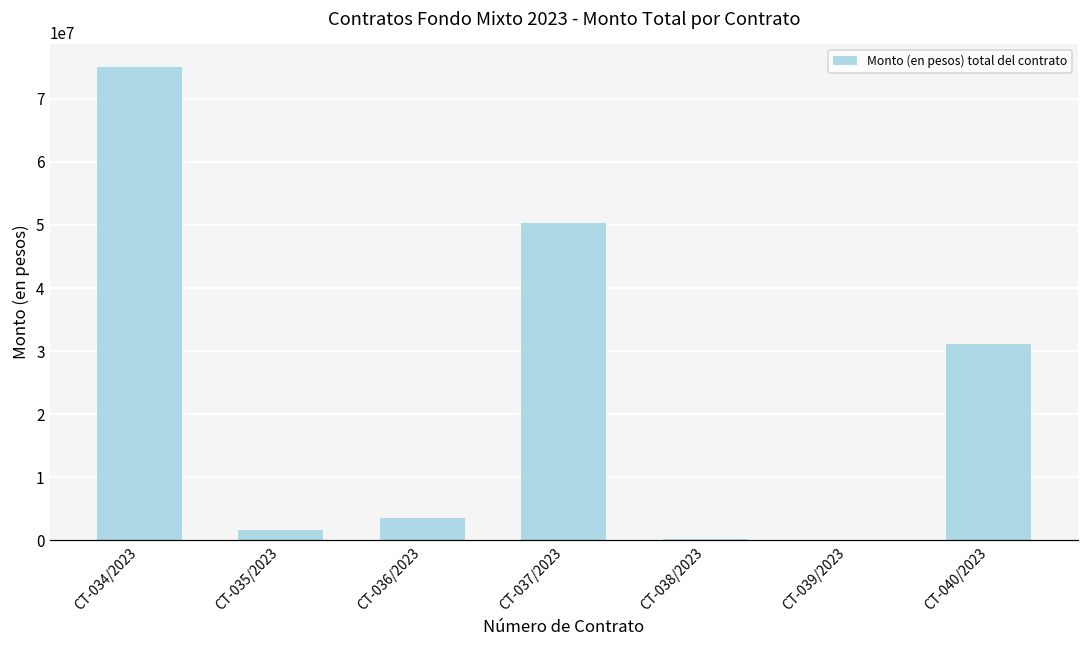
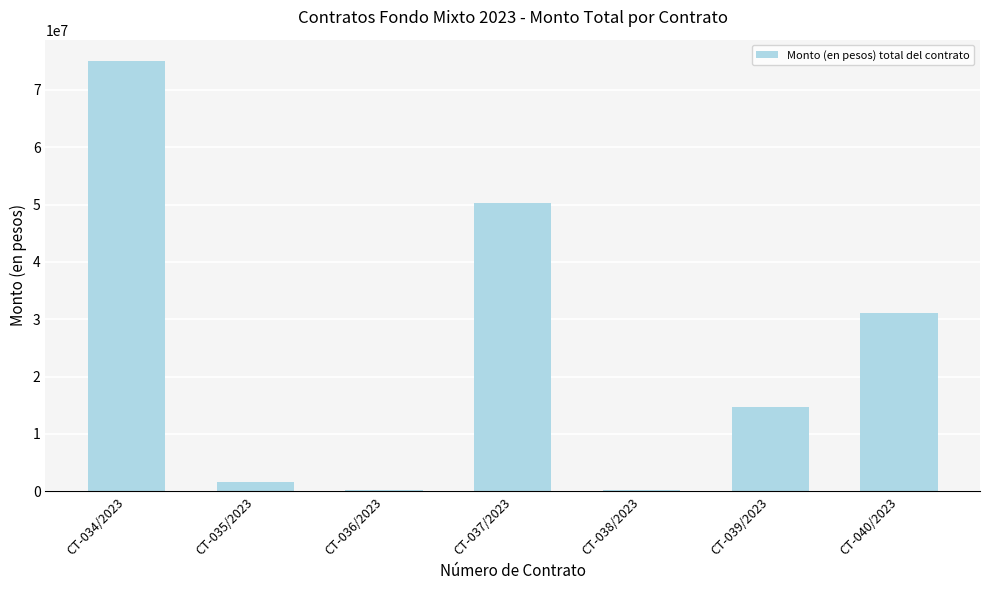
CT-036/2023: 3000000 -> 0
CT-039/2023: 0 -> 15000000
